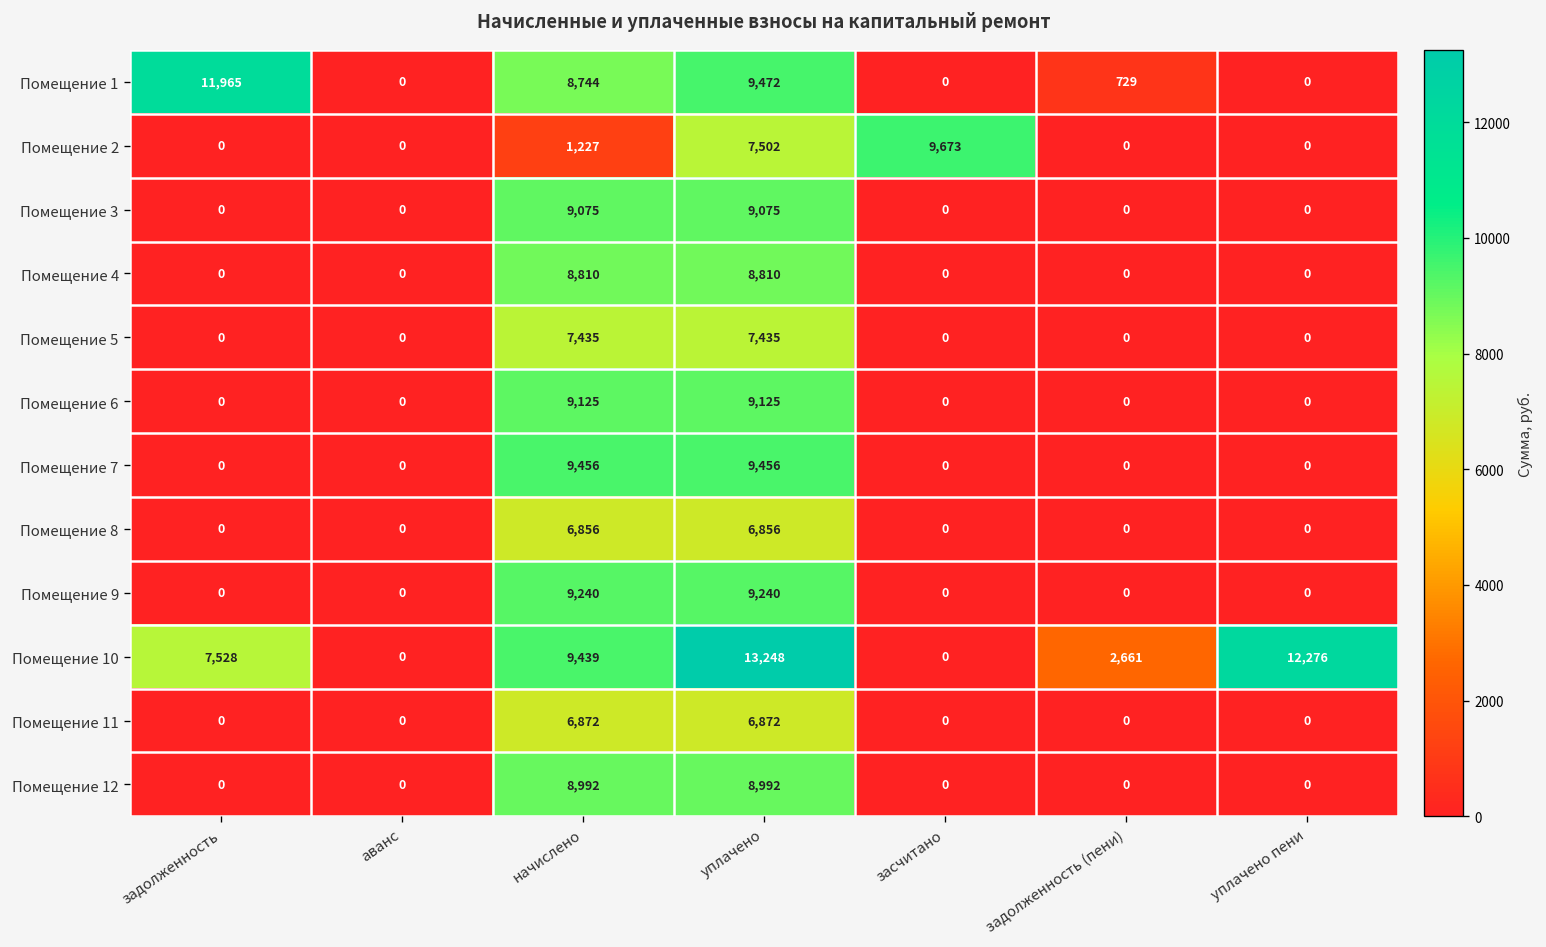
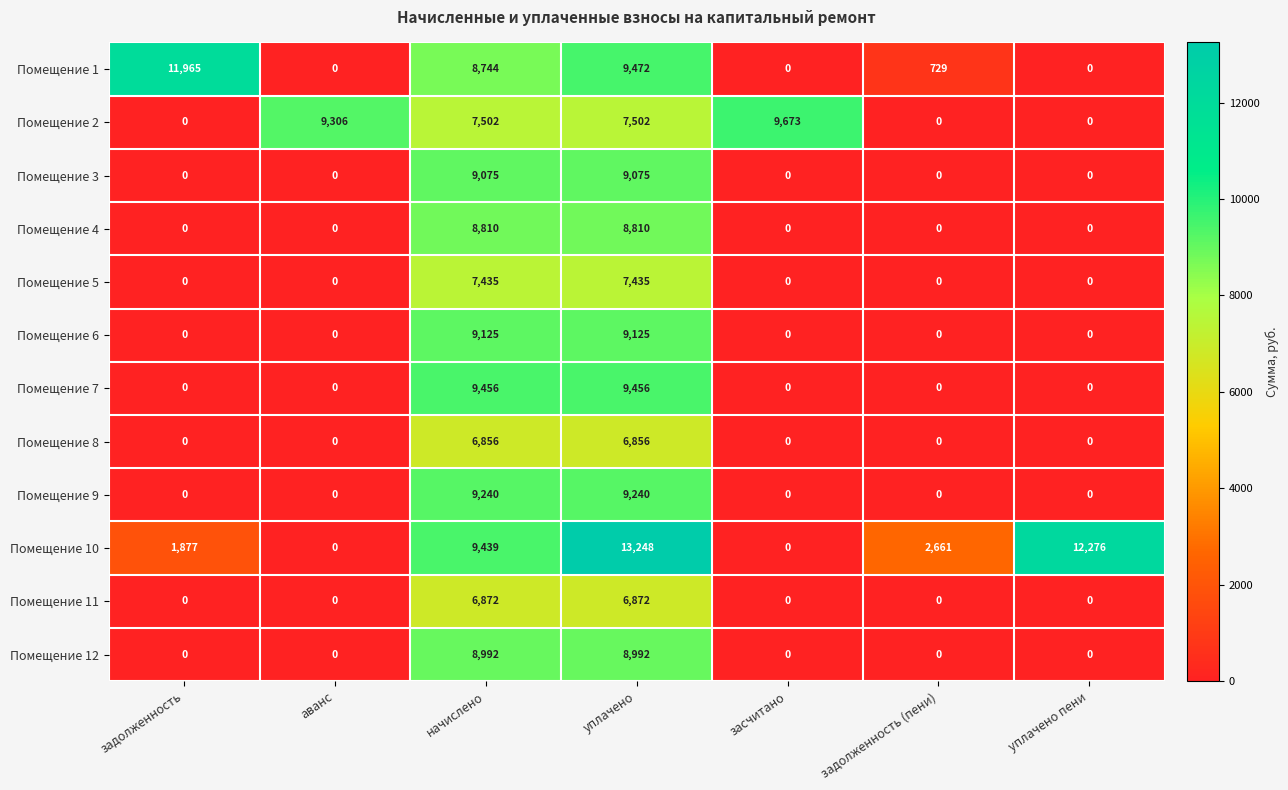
Помещение 2, аванс: 0 -> 9,306
Помещение 2, начислено: 1,227 -> 7,502
Помещение 10, задолженность: 7,528 -> 1,877
